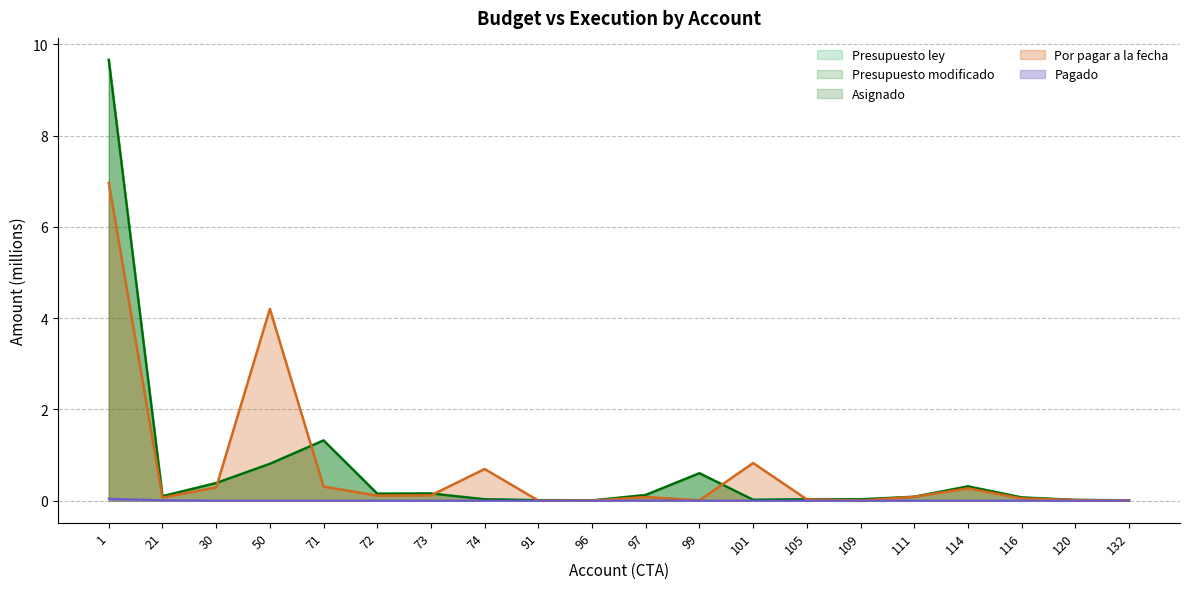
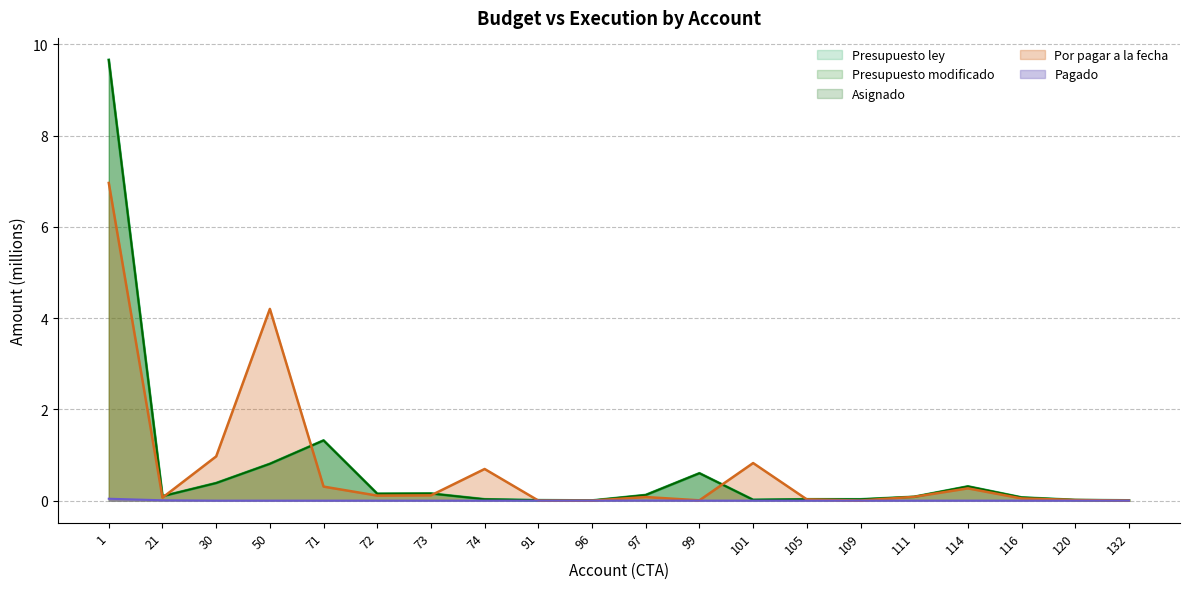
Por pagar a la fecha, 30: 0.3 -> 1.0
